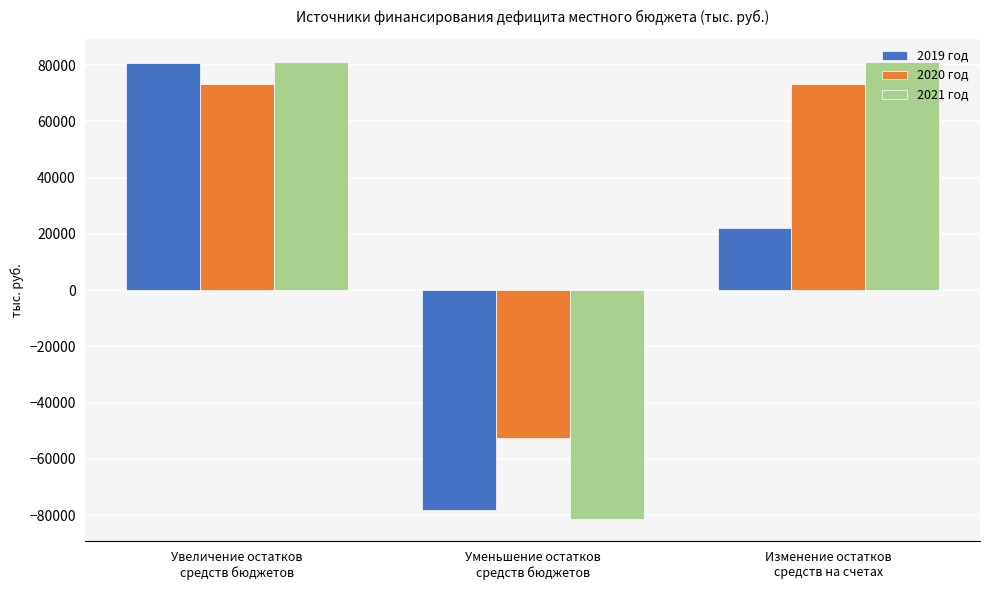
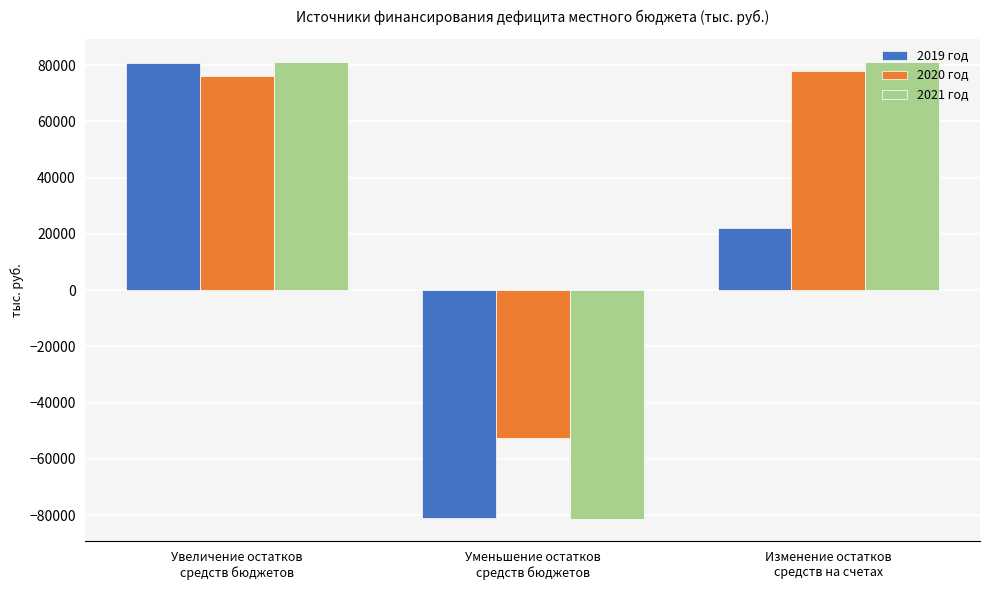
2020 год, Увеличение остатков средств бюджетов: 73000 -> 76000
2019 год, Уменьшение остатков средств бюджетов: -78000 -> -81000
2020 год, Изменение остатков средств на счетах: 73000 -> 78000
